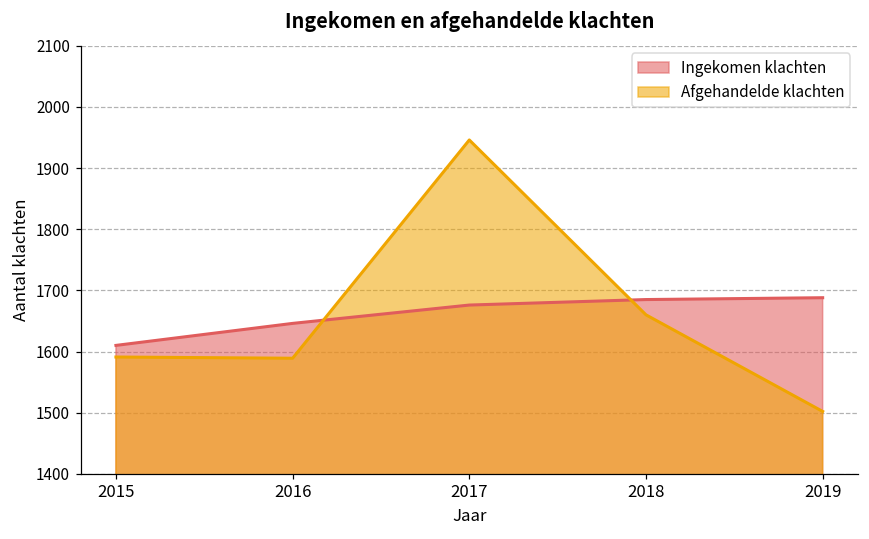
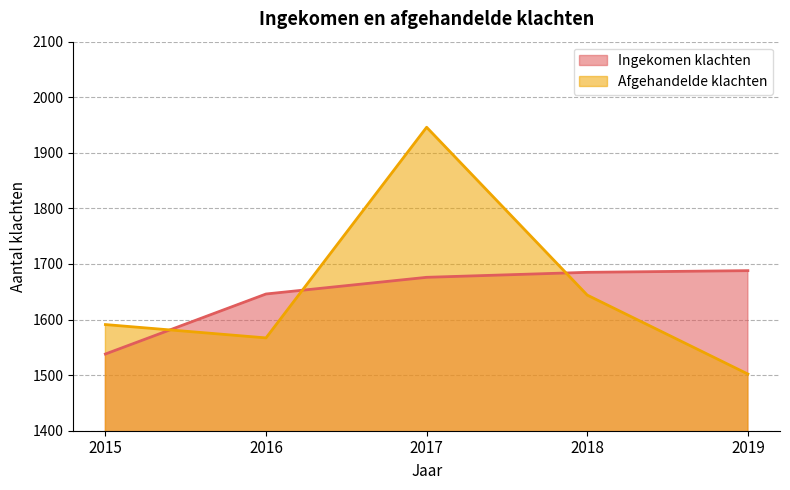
Ingekomen klachten, 2015: 1610 -> 1540
Afgehandelde klachten, 2016: 1590 -> 1570
Afgehandelde klachten, 2018: 1660 -> 1640
